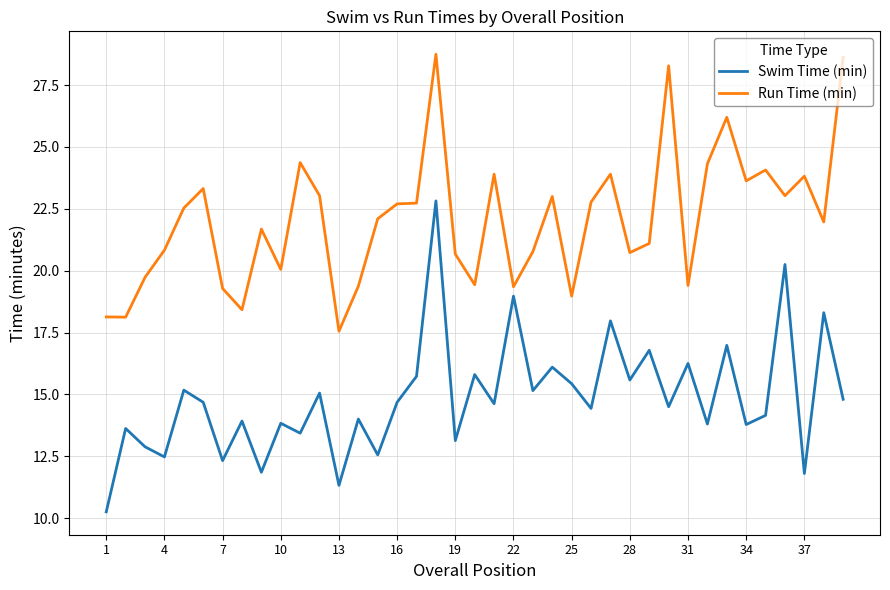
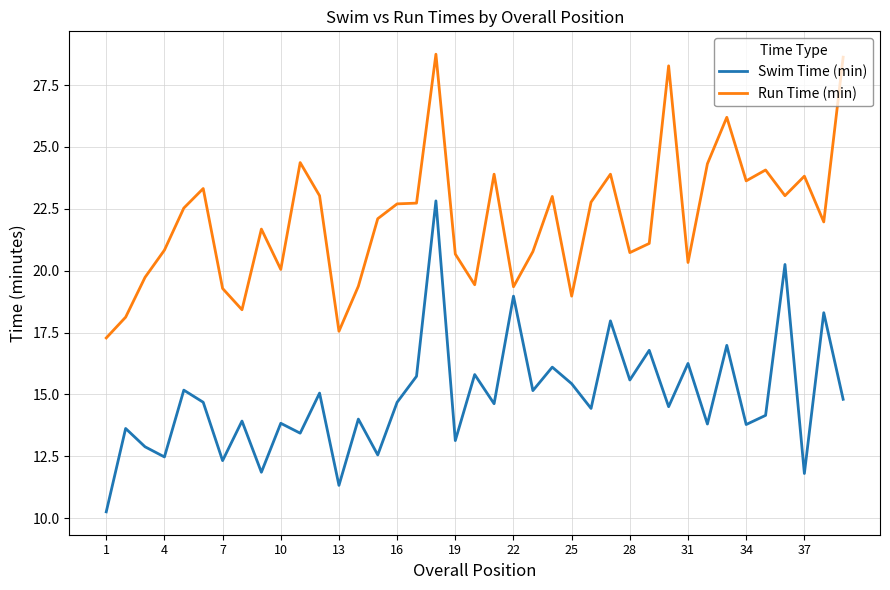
Run Time (min), 1: 18.1 -> 17.3
Run Time (min), 31: 19.4 -> 20.3
